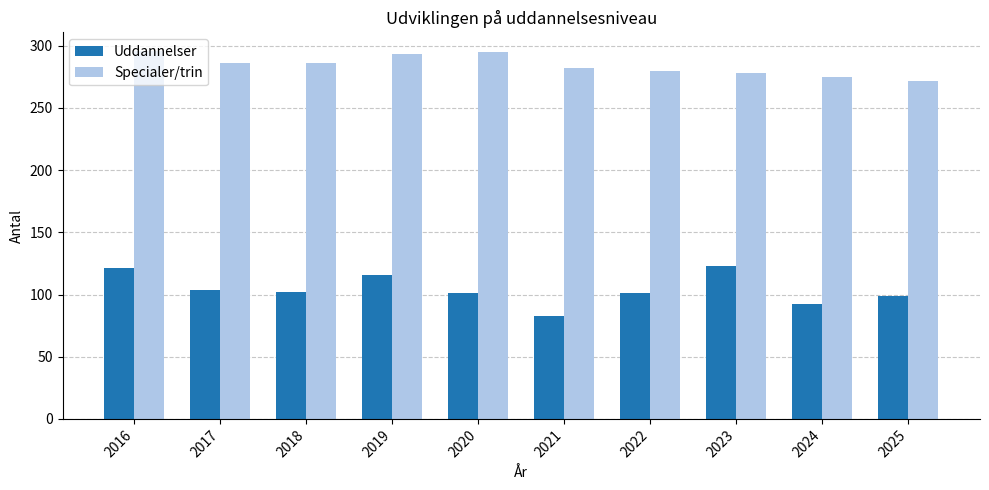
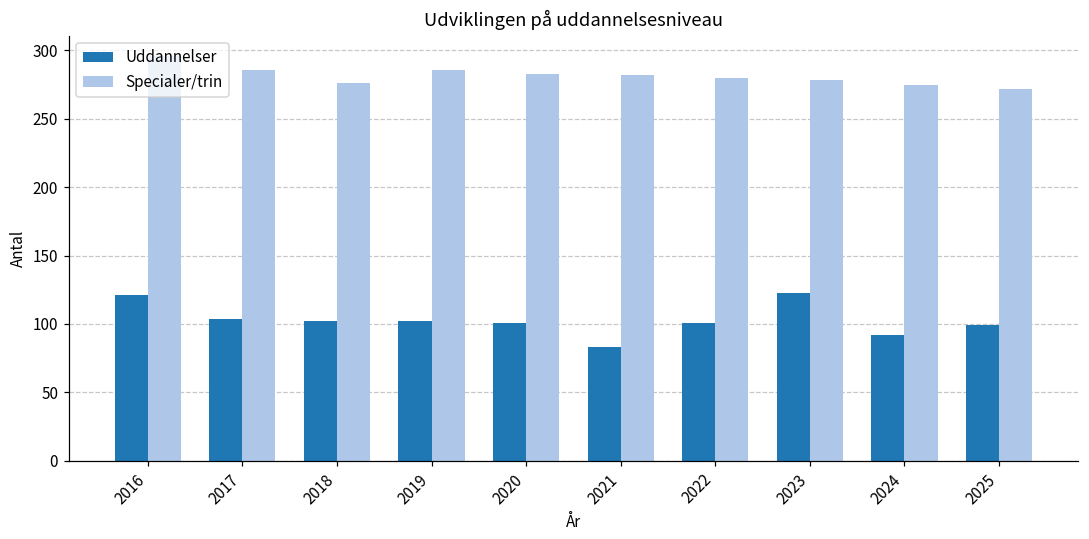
Specialer/trin, 2018: 286 -> 276
Uddannelser, 2019: 116 -> 102
Specialer/trin, 2019: 293 -> 286
Specialer/trin, 2020: 295 -> 283
